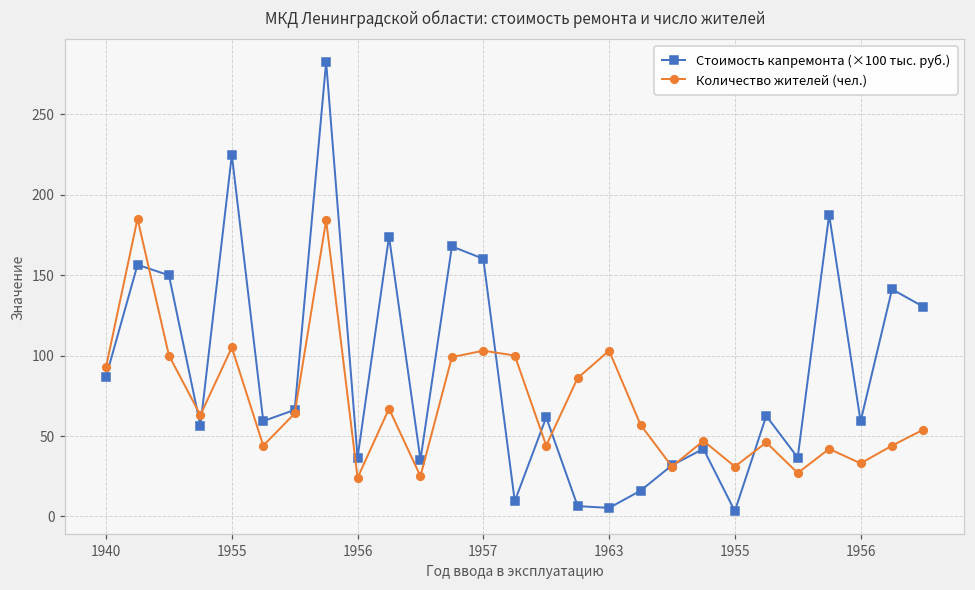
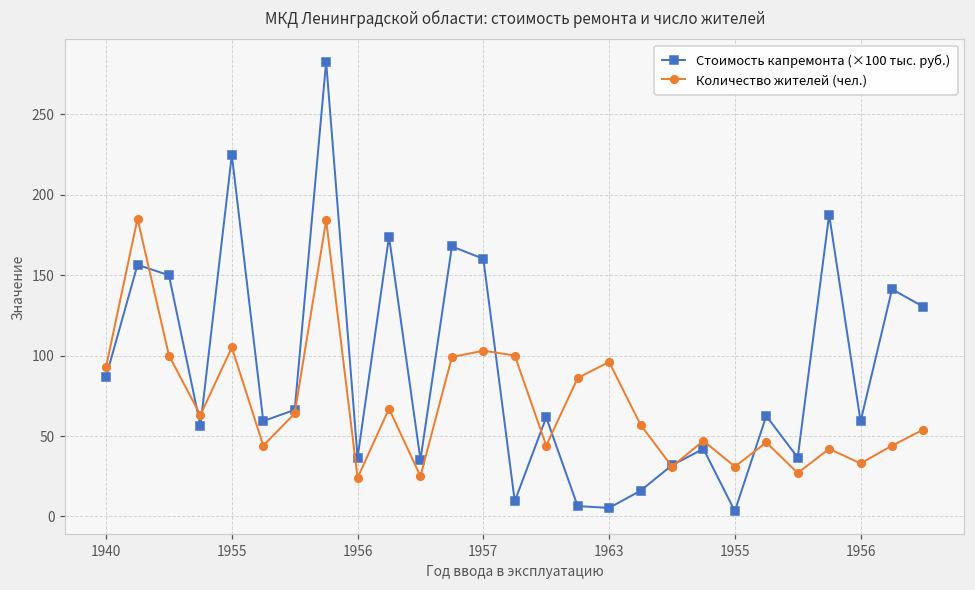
Количество жителей (чел.), 1963: 103 -> 96
